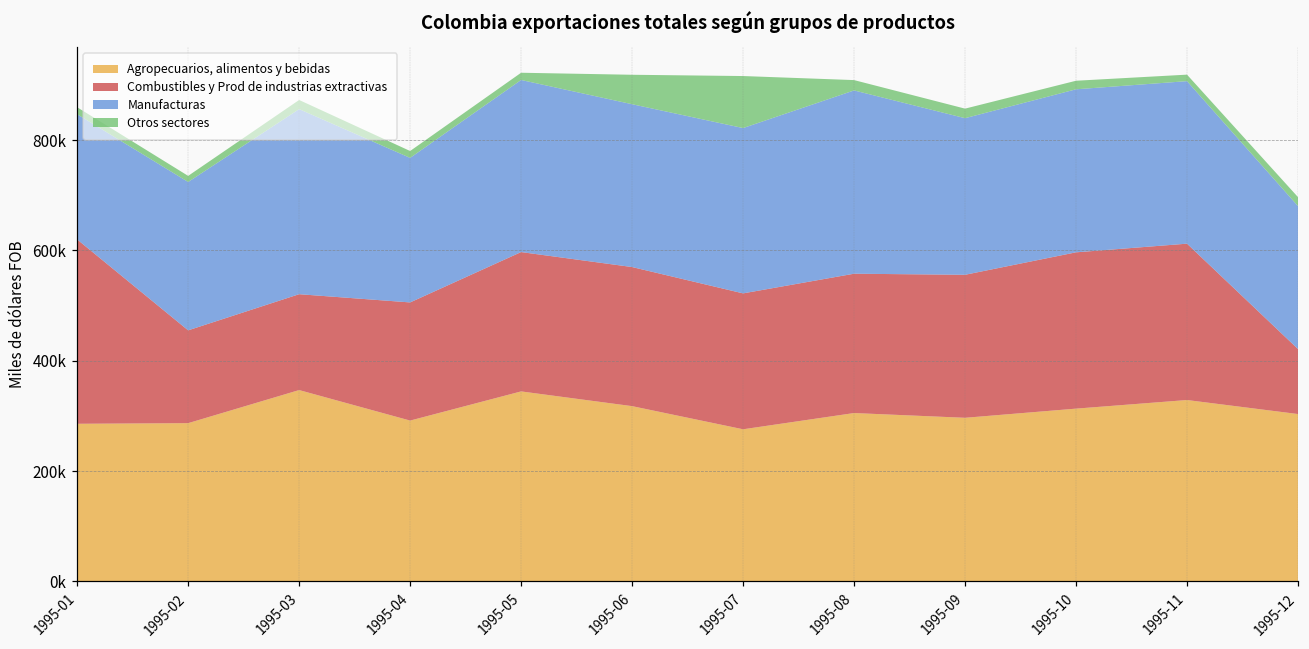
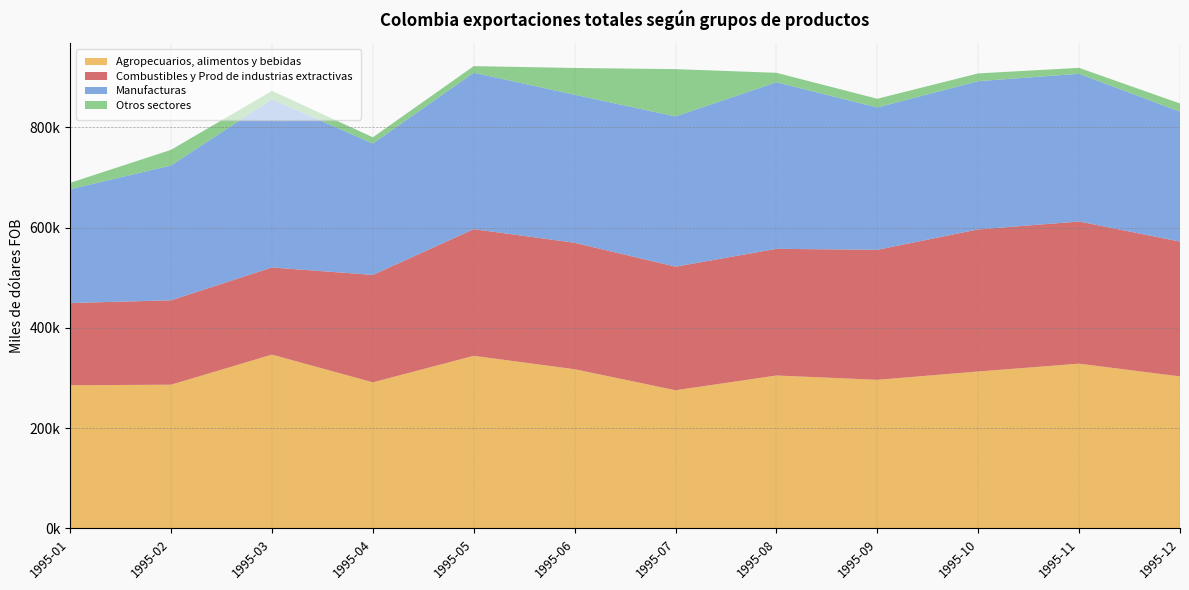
Combustibles y Prod de industrias extractivas, 1995-01: 330000 -> 160000
Otros sectores, 1995-02: 10000 -> 30000
Combustibles y Prod de industrias extractivas, 1995-12: 120000 -> 270000
